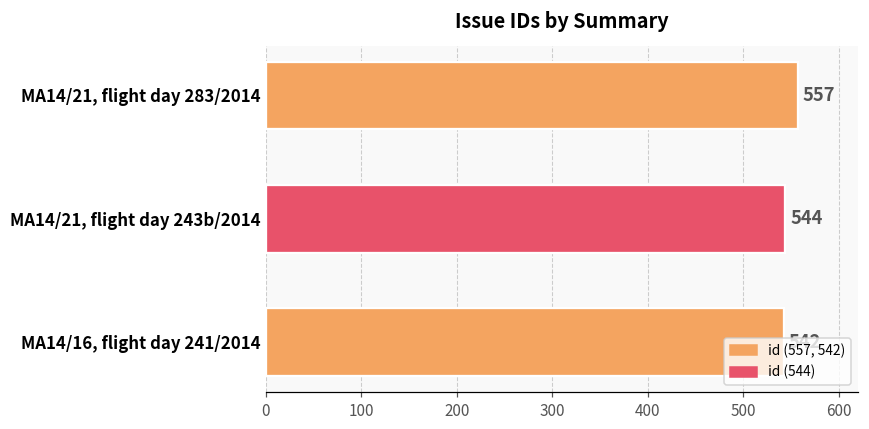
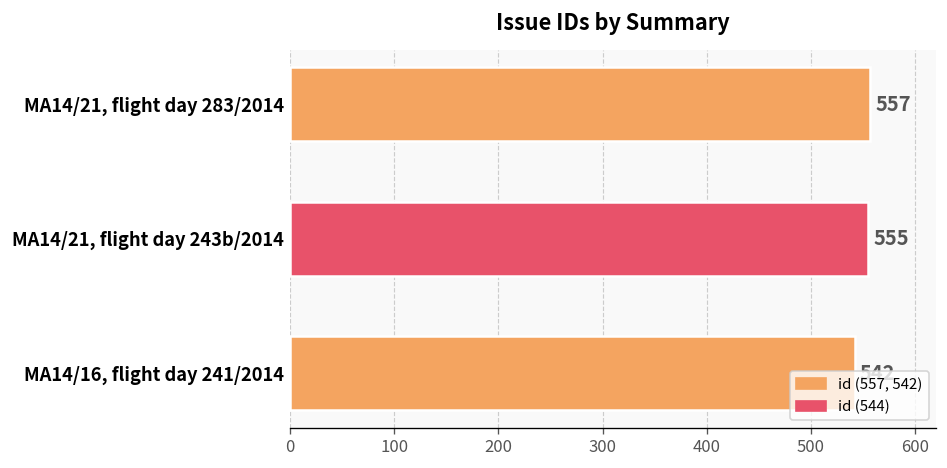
MA14/21, flight day 243b/2014: 544 -> 555
